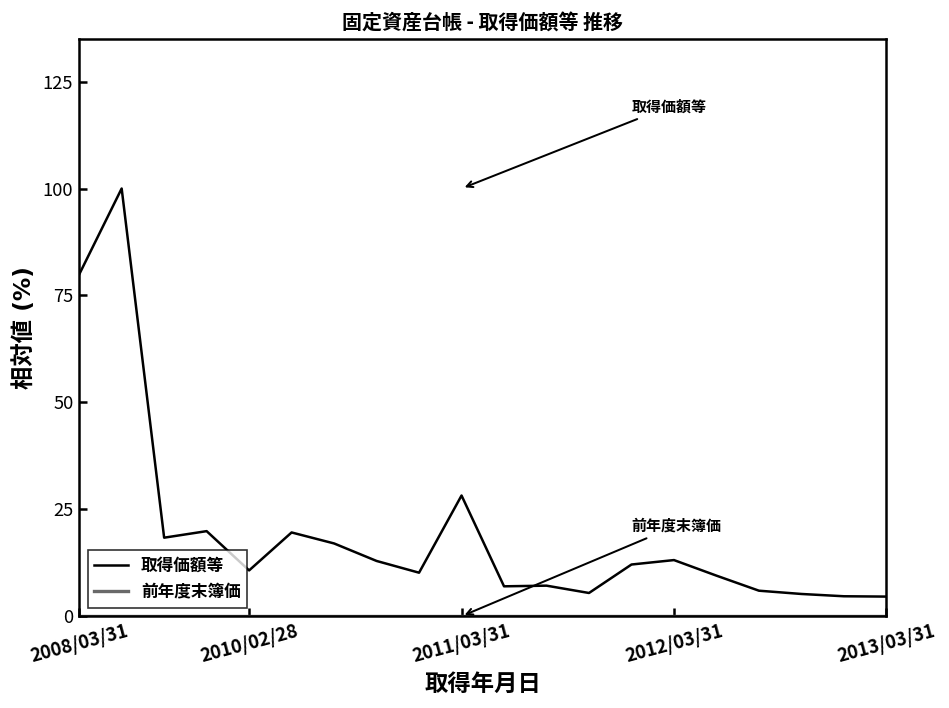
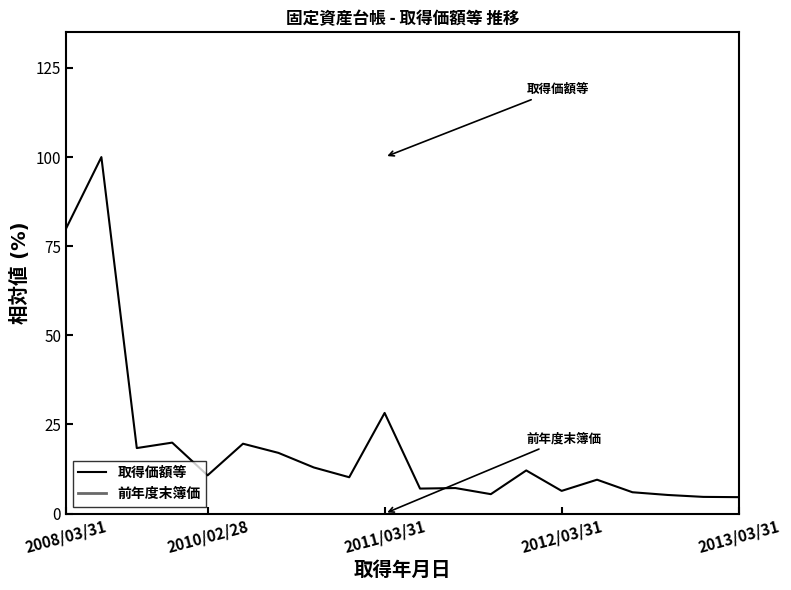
取得価額等, 2012/03/31: 13 -> 6
